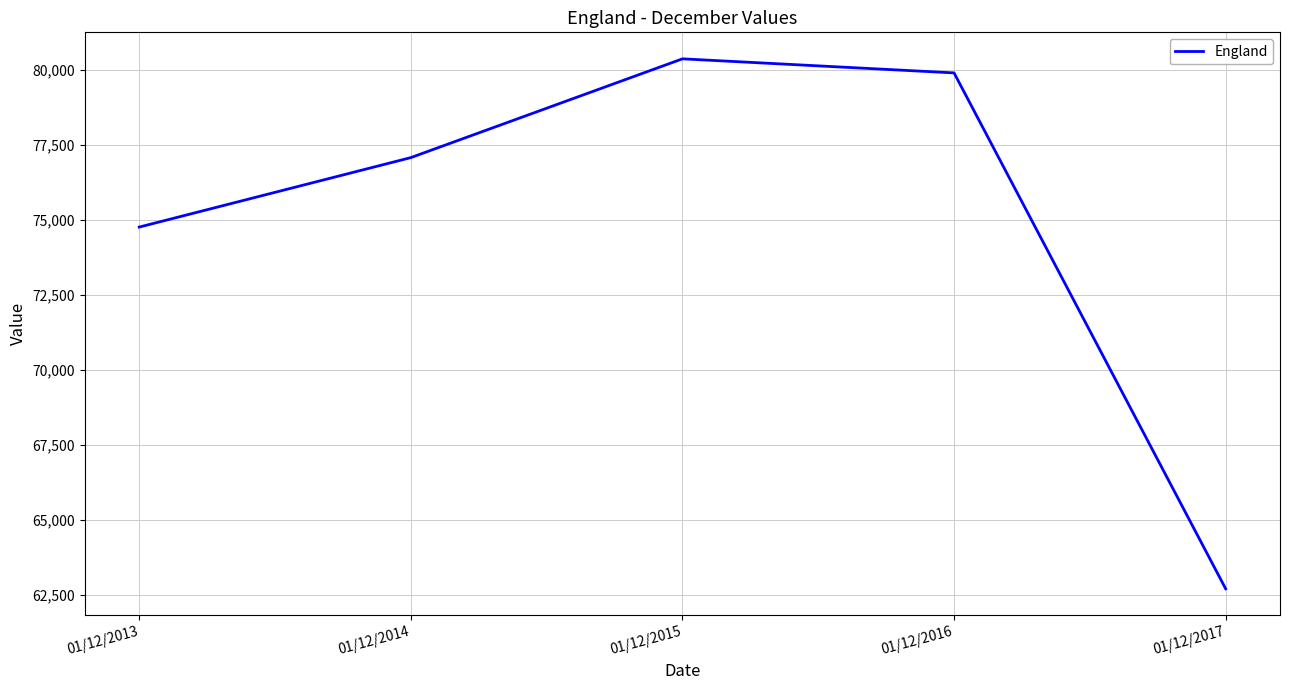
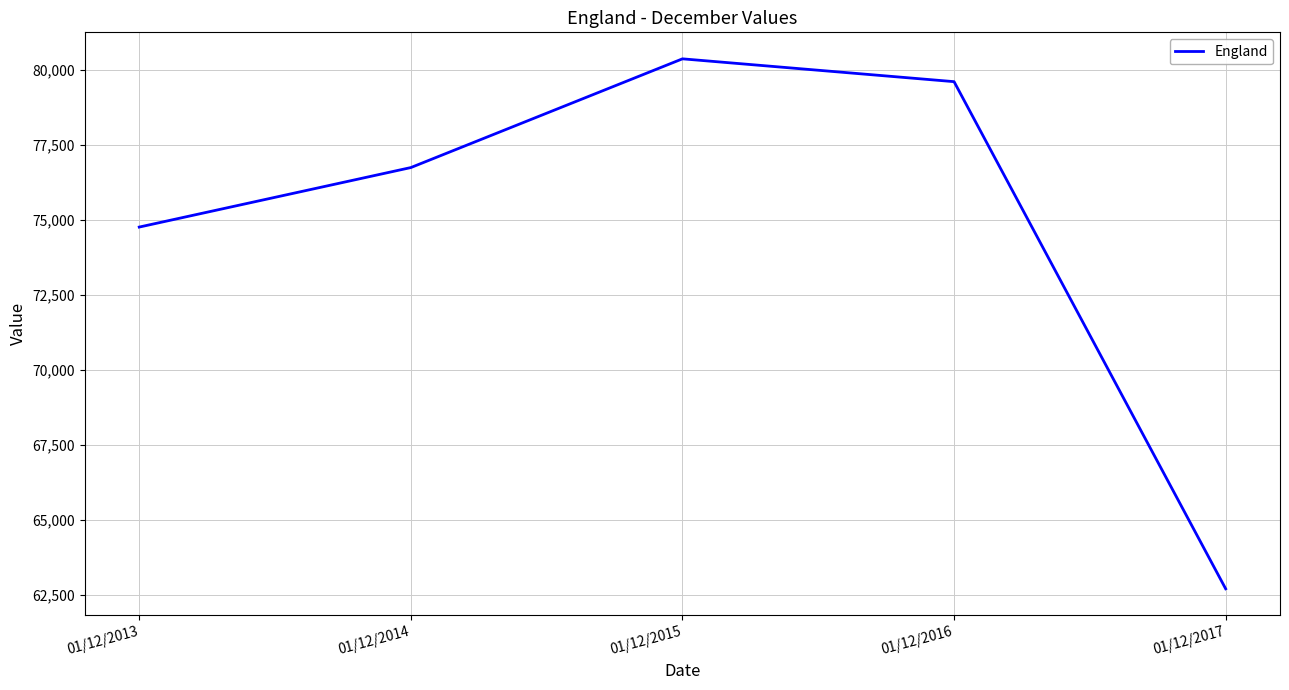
01/12/2014: 77,100 -> 76,700
01/12/2016: 79,900 -> 79,600
